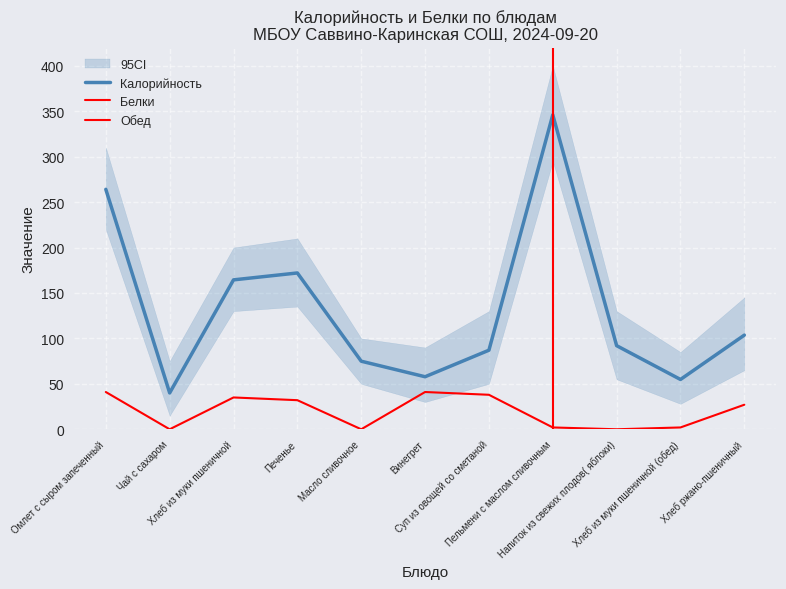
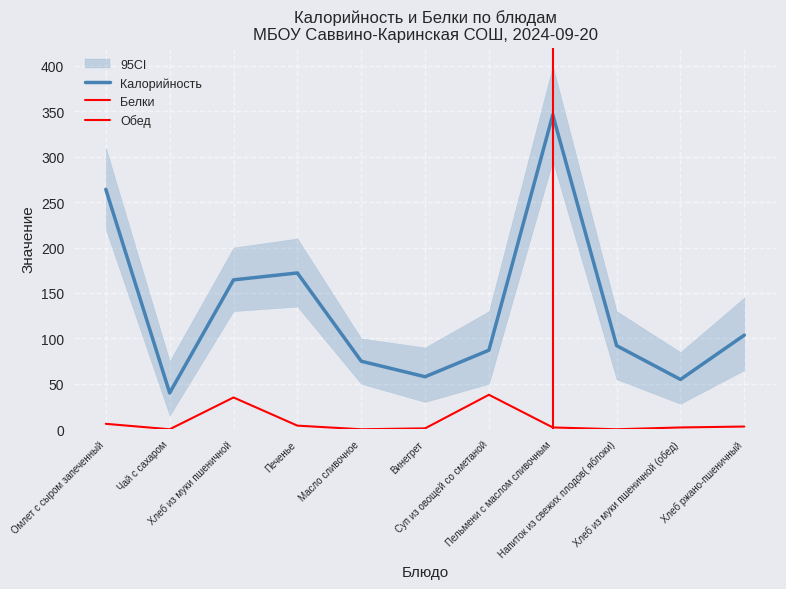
Белки, Омлет с сыром запеченный: 40 -> 10
Белки, Печенье: 30 -> 0
Белки, Винегрет: 40 -> 0
Белки, Хлеб ржано-пшеничный: 30 -> 0
